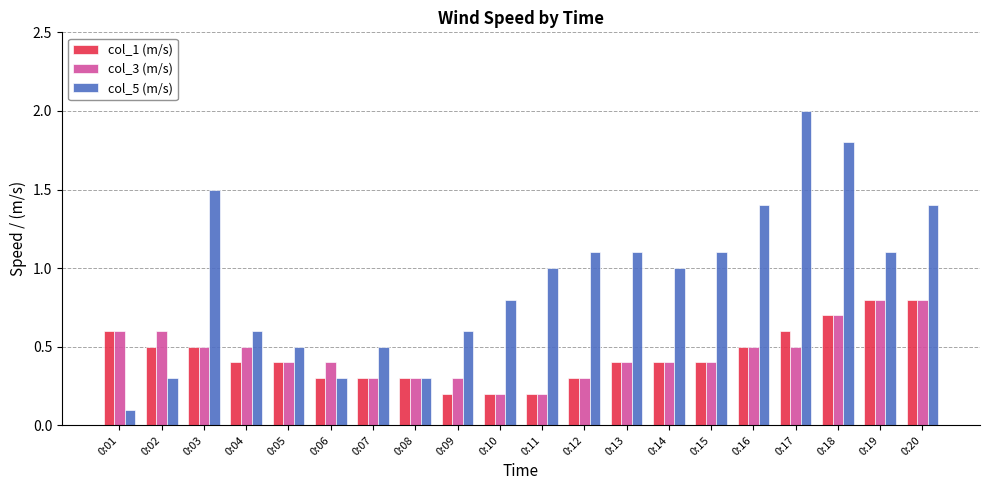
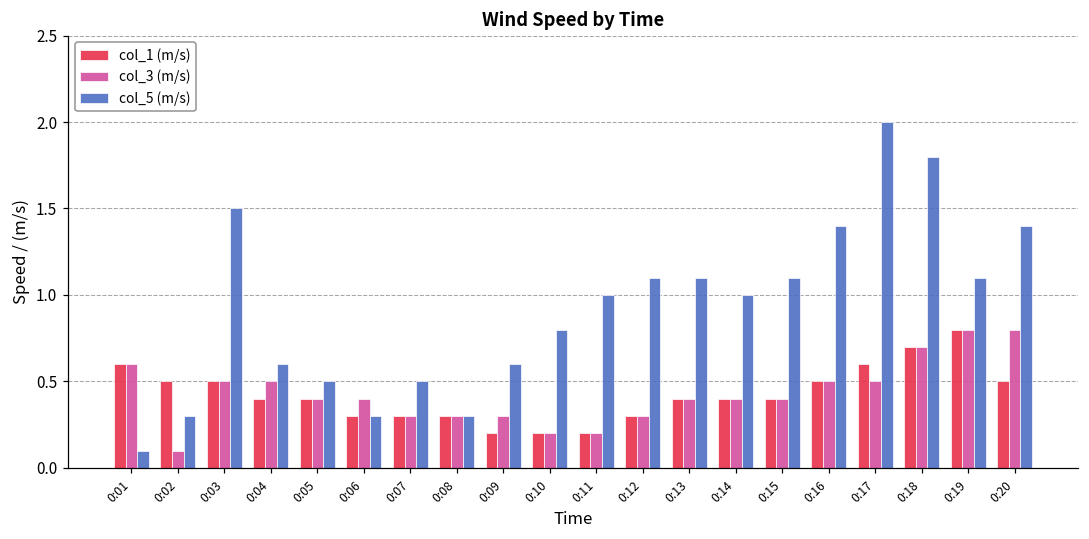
col_3 (m/s), 0:02: 0.6 -> 0.1
col_1 (m/s), 0:20: 0.8 -> 0.5
